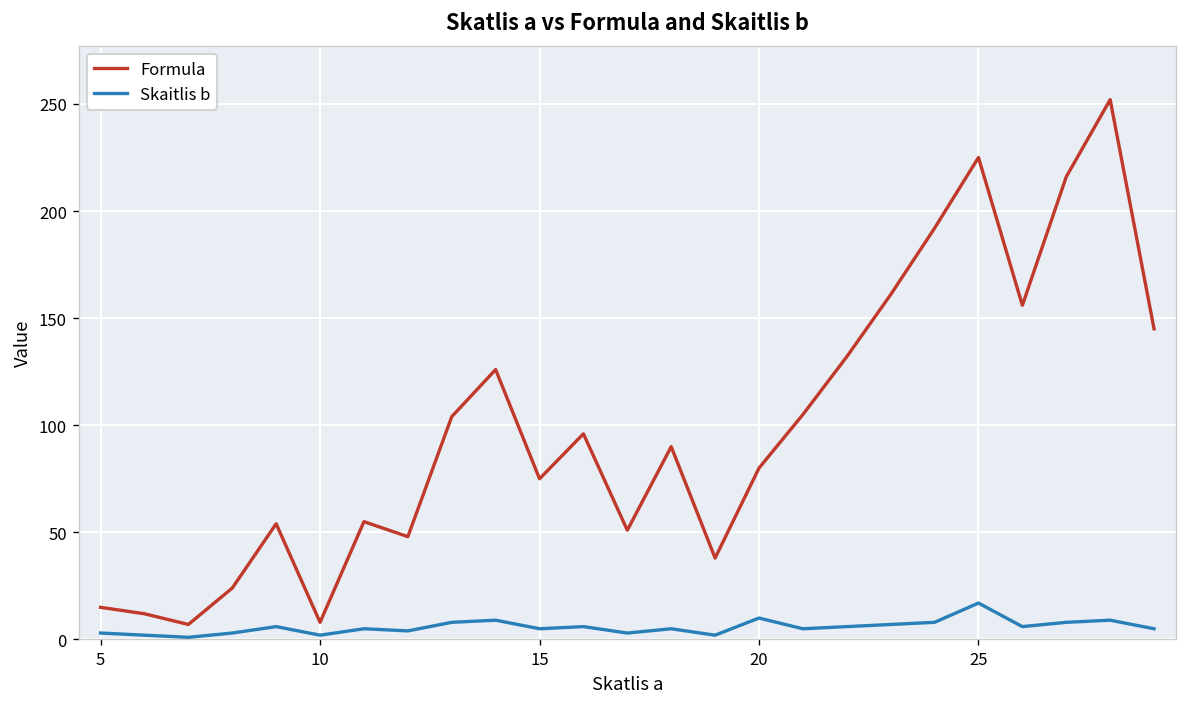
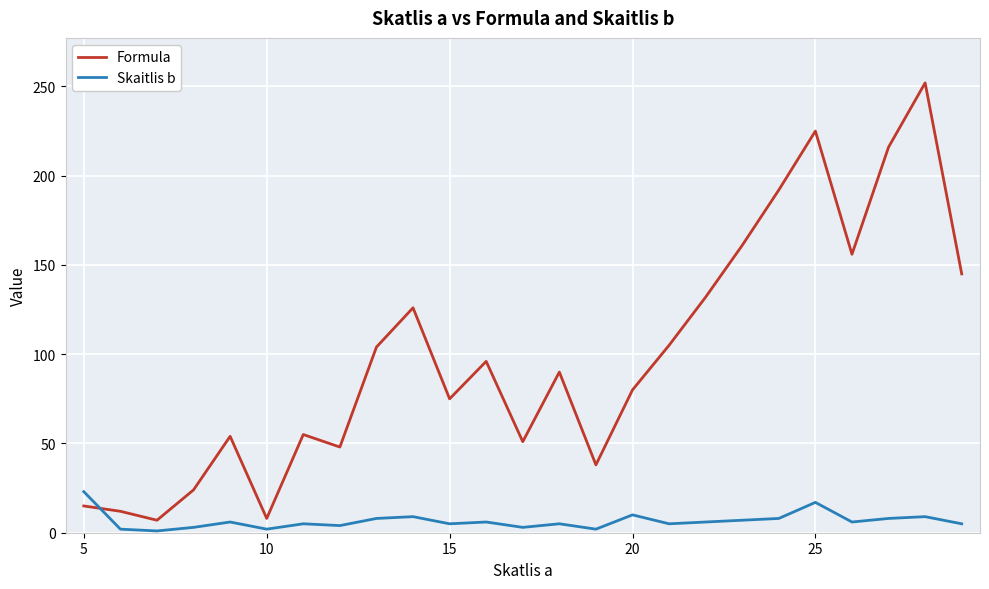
Skaitlis b, 5: 3 -> 23
